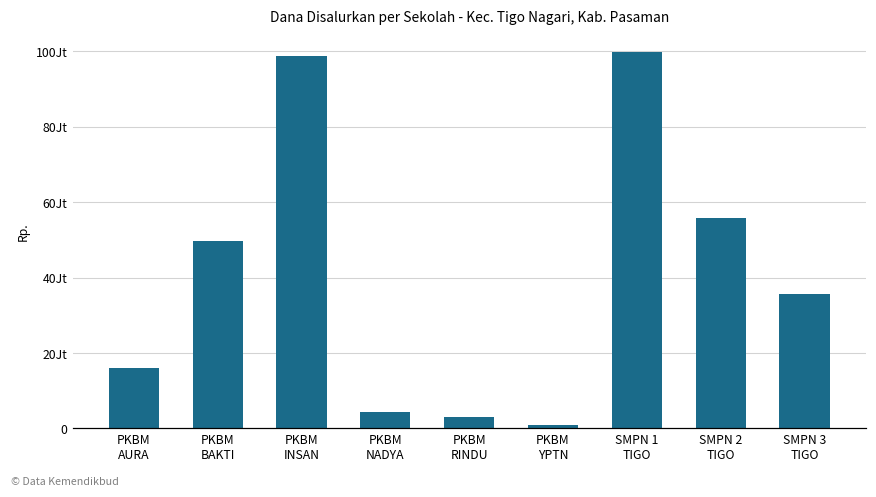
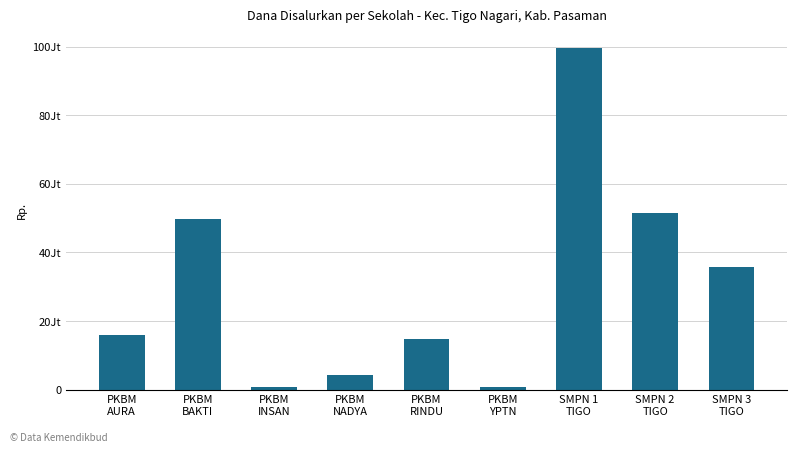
PKBM INSAN: 99Jt -> 1Jt
PKBM RINDU: 3Jt -> 15Jt
SMPN 2 TIGO: 56Jt -> 52Jt
